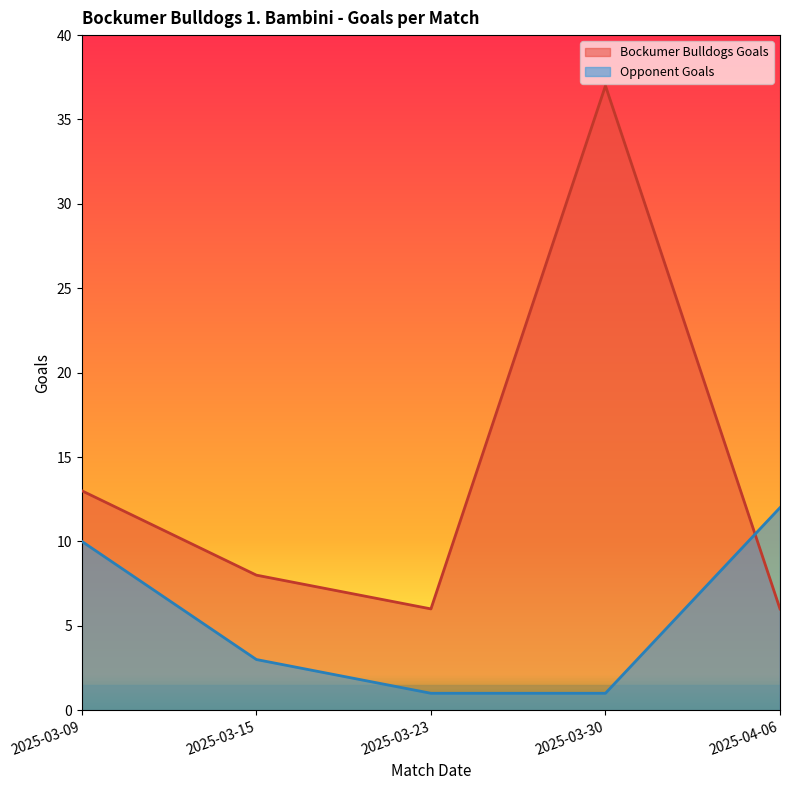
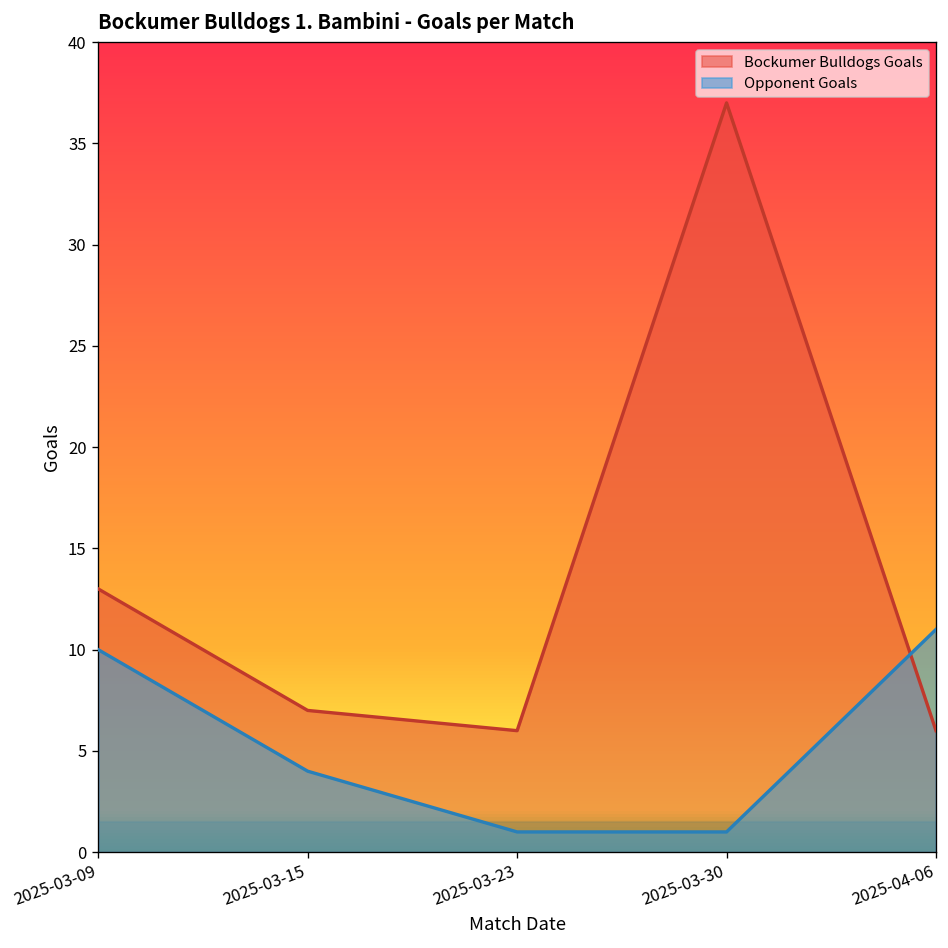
Bockumer Bulldogs Goals, 2025-03-15: 8 -> 7
Opponent Goals, 2025-03-15: 3 -> 4
Opponent Goals, 2025-04-06: 12 -> 11
